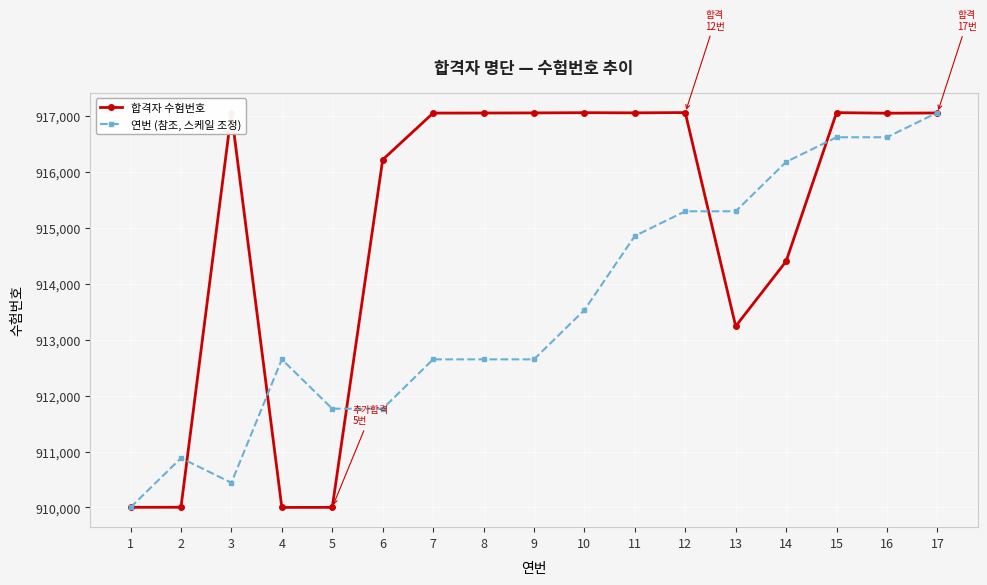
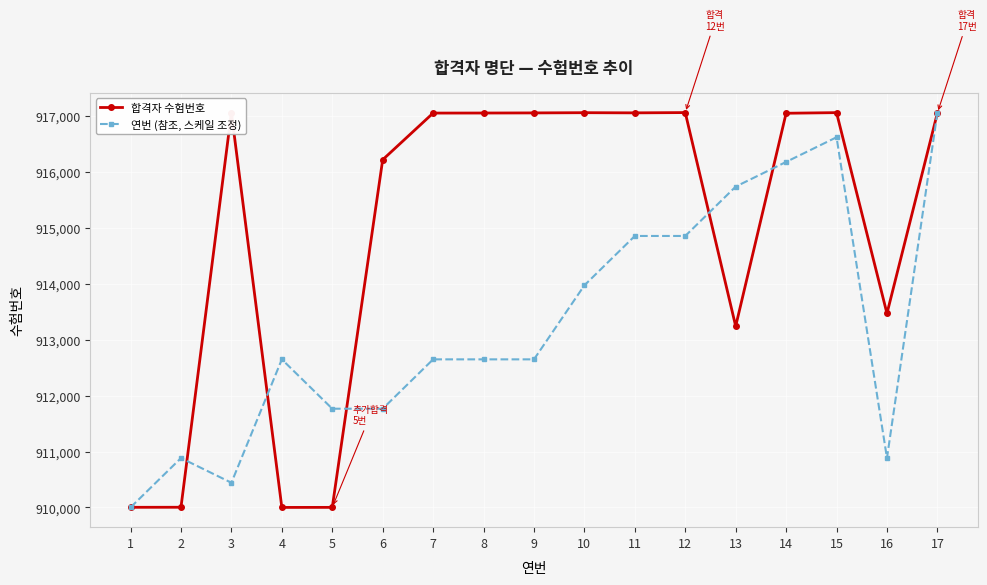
연번 (참조, 스케일 조정), 10: 913,500 -> 914,000
연번 (참조, 스케일 조정), 12: 915,300 -> 914,900
연번 (참조, 스케일 조정), 13: 915,300 -> 915,700
합격자 수험번호, 14: 914,400 -> 917,000
합격자 수험번호, 16: 917,100 -> 913,500
연번 (참조, 스케일 조정), 16: 916,600 -> 910,900
